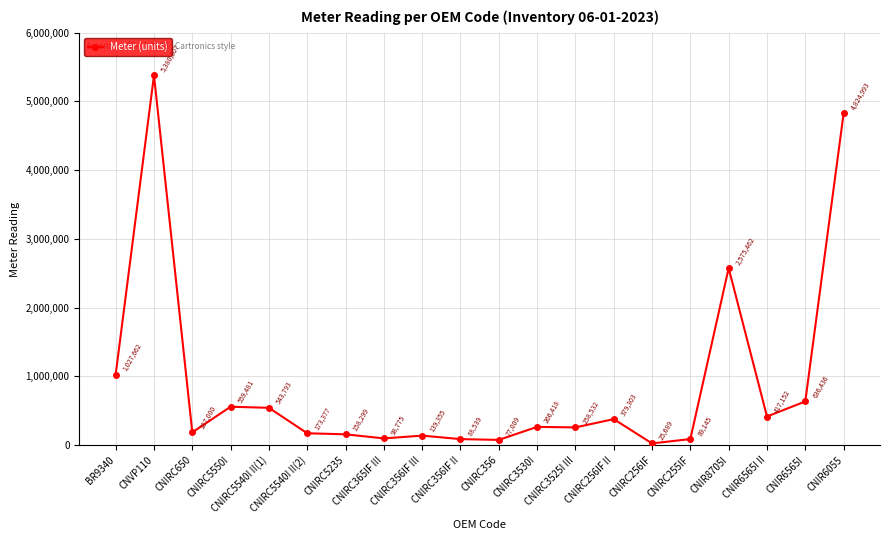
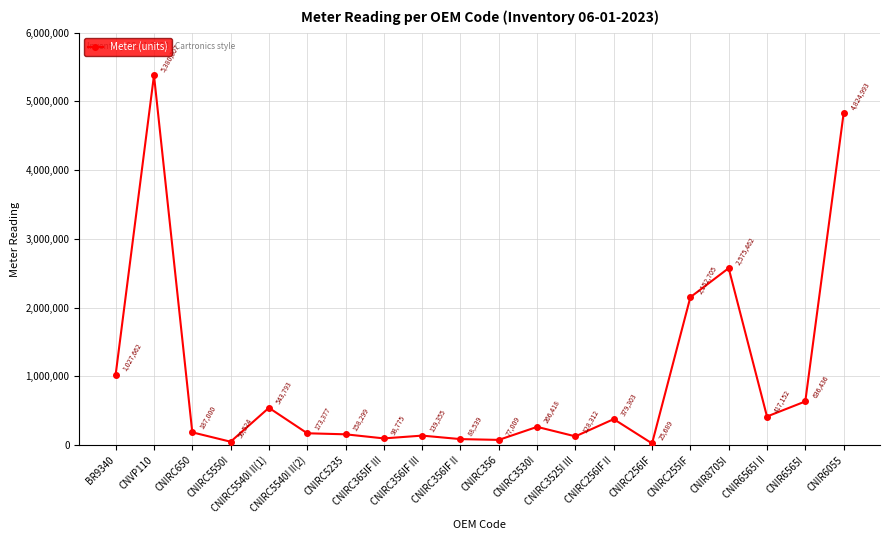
CNIRC5550I: 559,481 -> 50,524
CNIRC3525I III: 258,532 -> 128,312
CNIRC255IF: 89,145 -> 2,152,705
